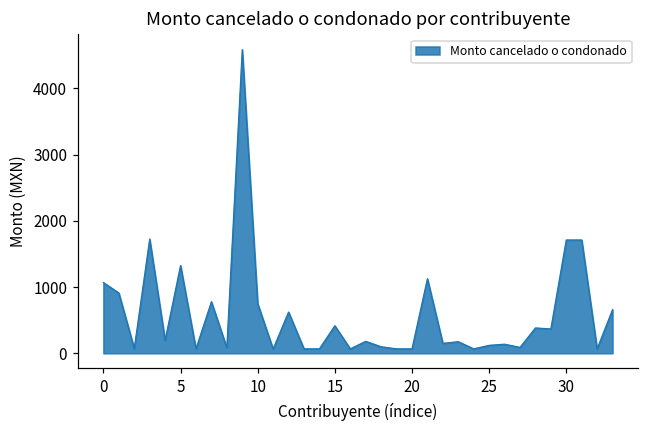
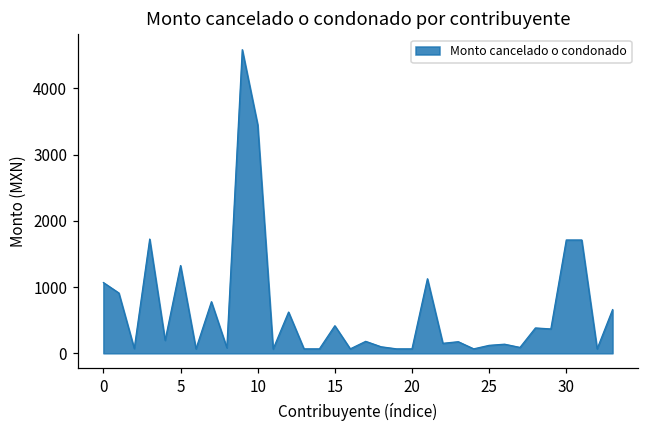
10: 800 -> 3500
